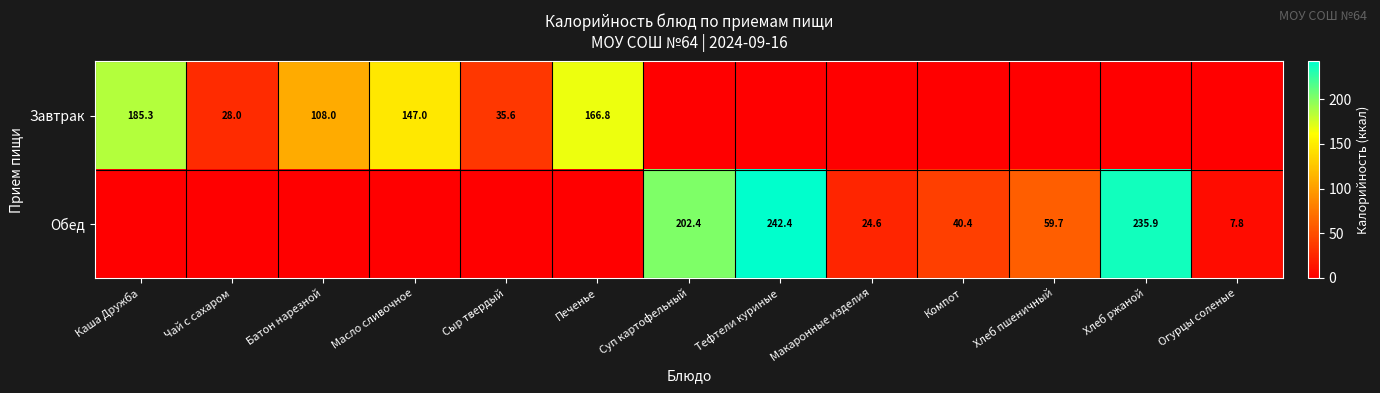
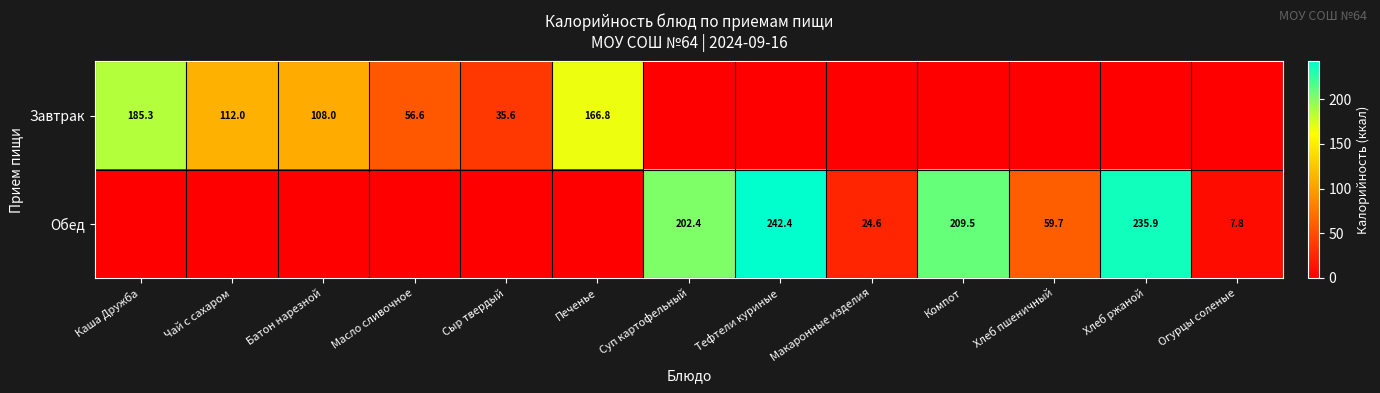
Завтрак, Чай с сахаром: 28.0 -> 112.0
Завтрак, Масло сливочное: 147.0 -> 56.6
Обед, Компот: 40.4 -> 209.5
